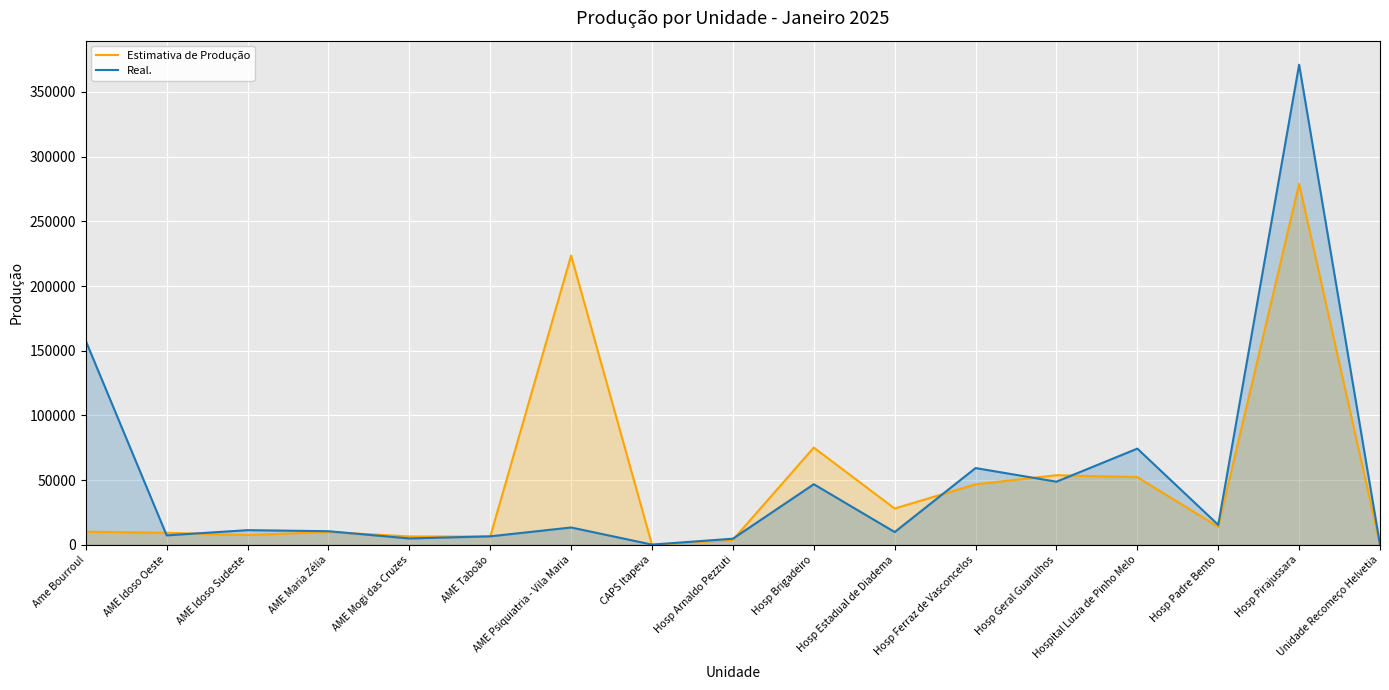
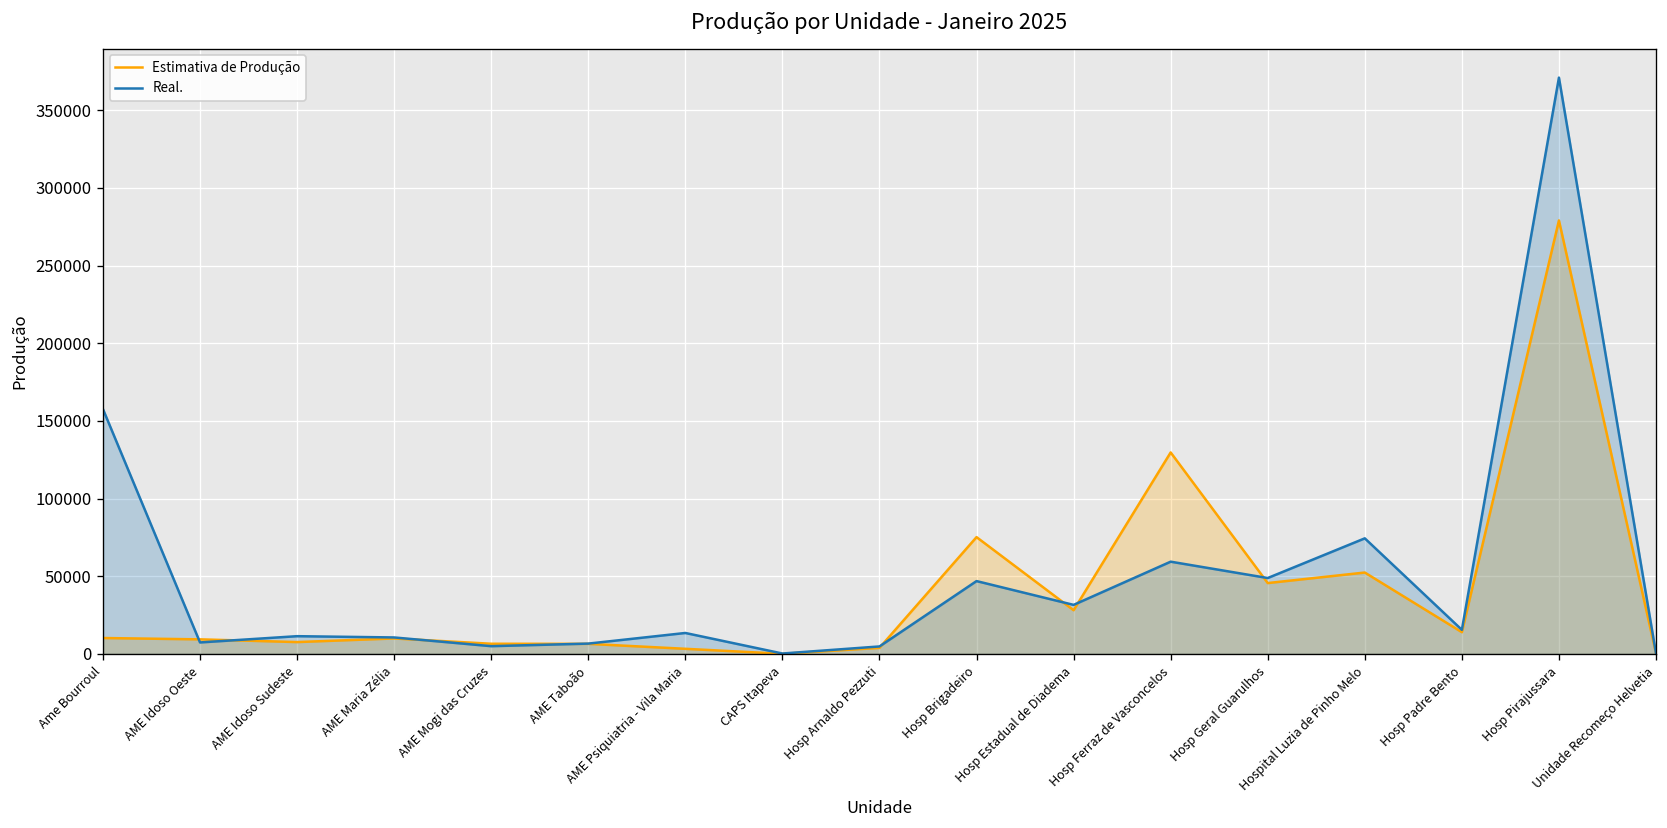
Estimativa de Produção, AME Psiquiatria - Vila Maria: 224000 -> 3000
Real., Hosp Estadual de Diadema: 10000 -> 32000
Estimativa de Produção, Hosp Ferraz de Vasconcelos: 47000 -> 130000
Estimativa de Produção, Hosp Geral Guarulhos: 54000 -> 46000
